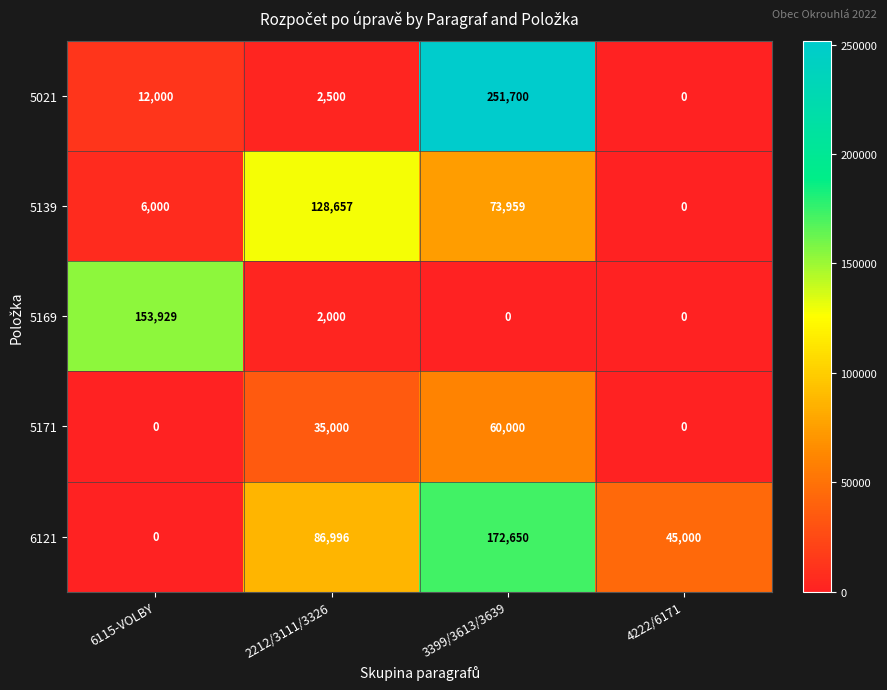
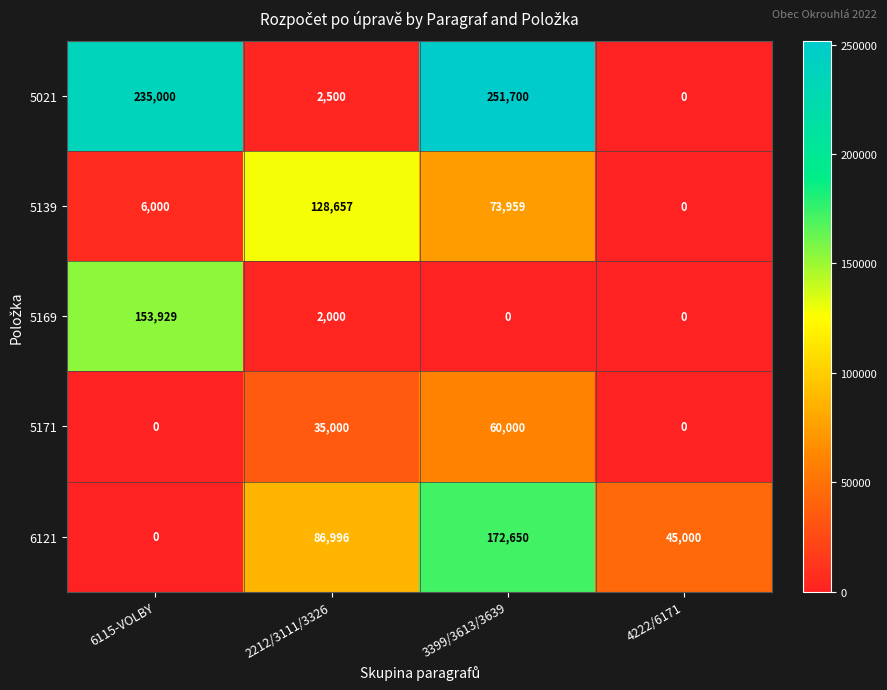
5021, 6115-VOLBY: 12,000 -> 235,000
